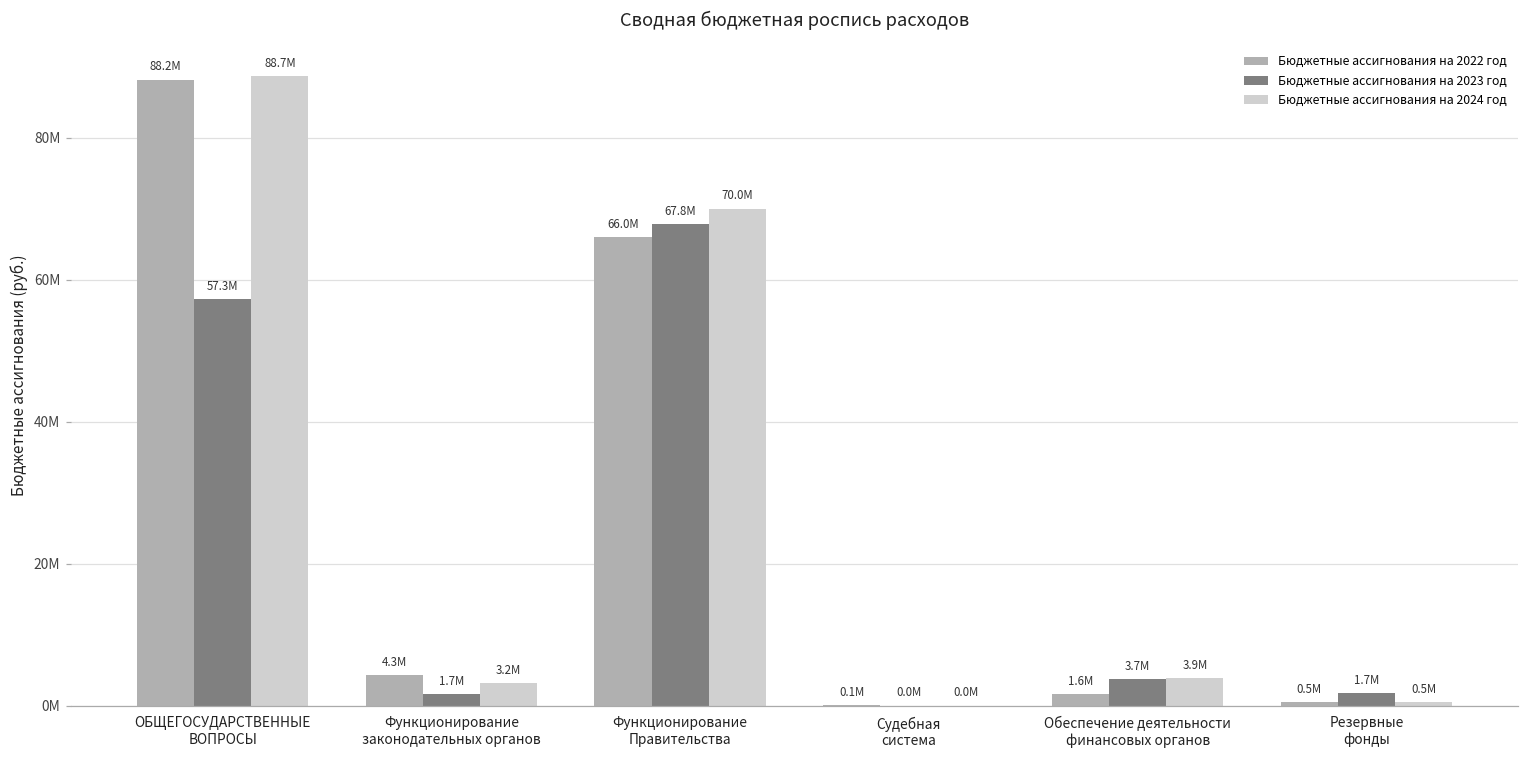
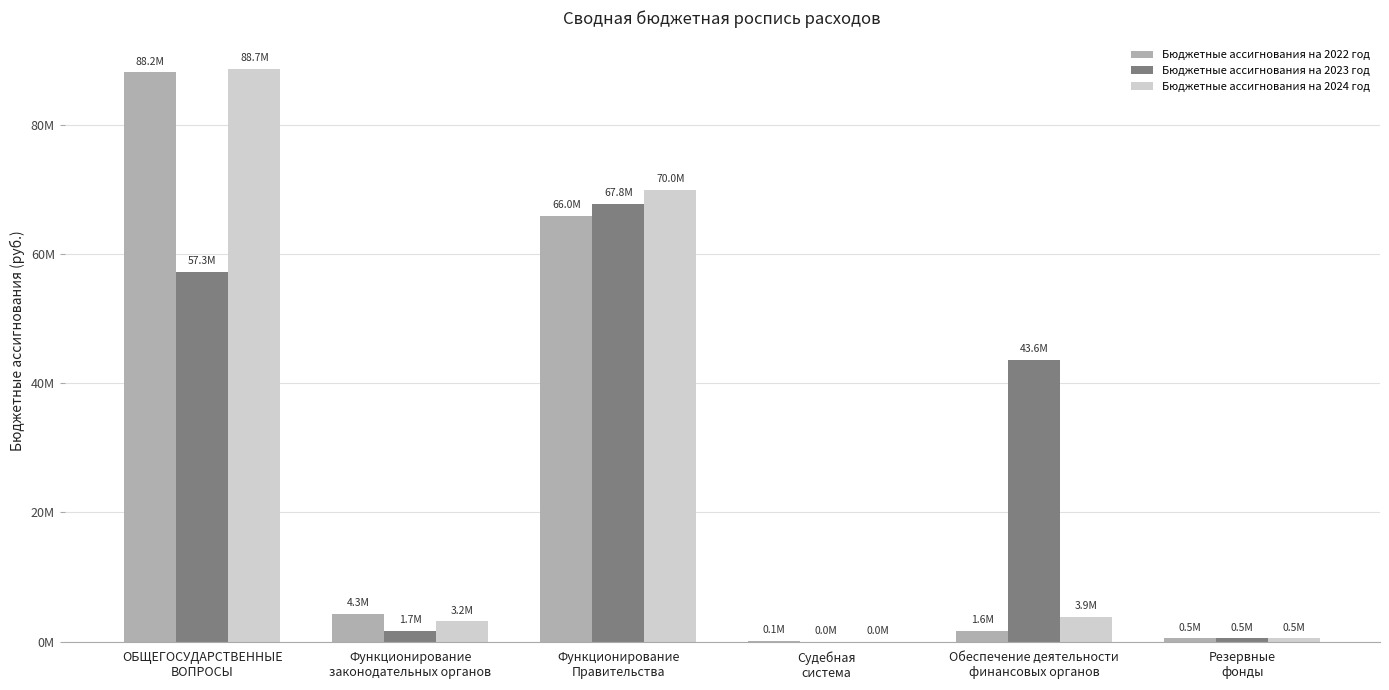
Бюджетные ассигнования на 2023 год, Обеспечение деятельности финансовых органов: 3.7M -> 43.6M
Бюджетные ассигнования на 2023 год, Резервные фонды: 1.7M -> 0.5M
